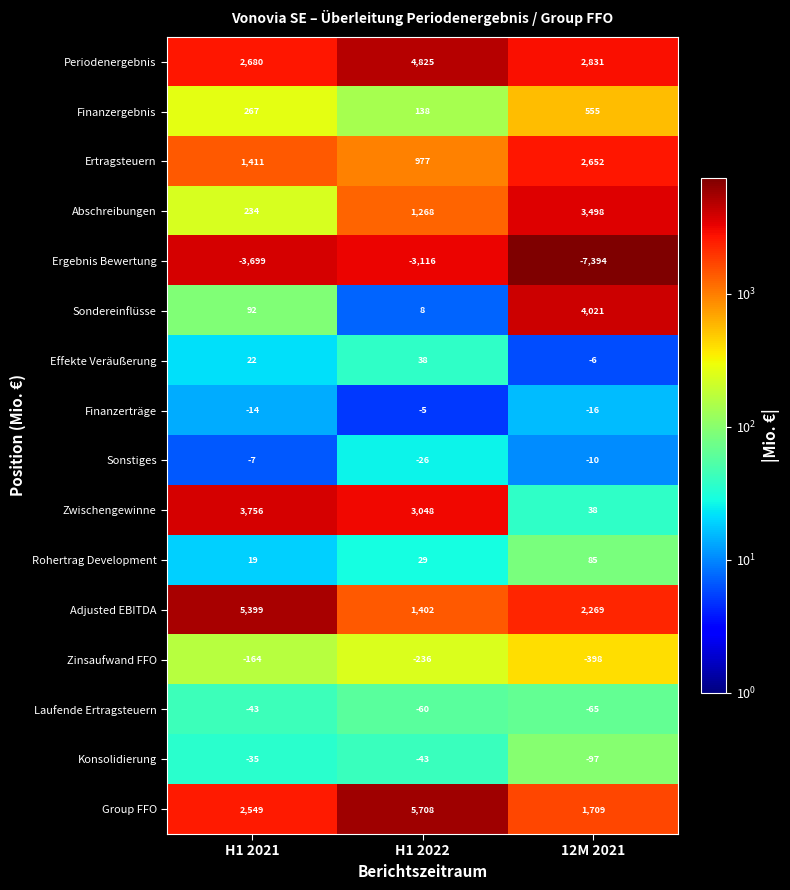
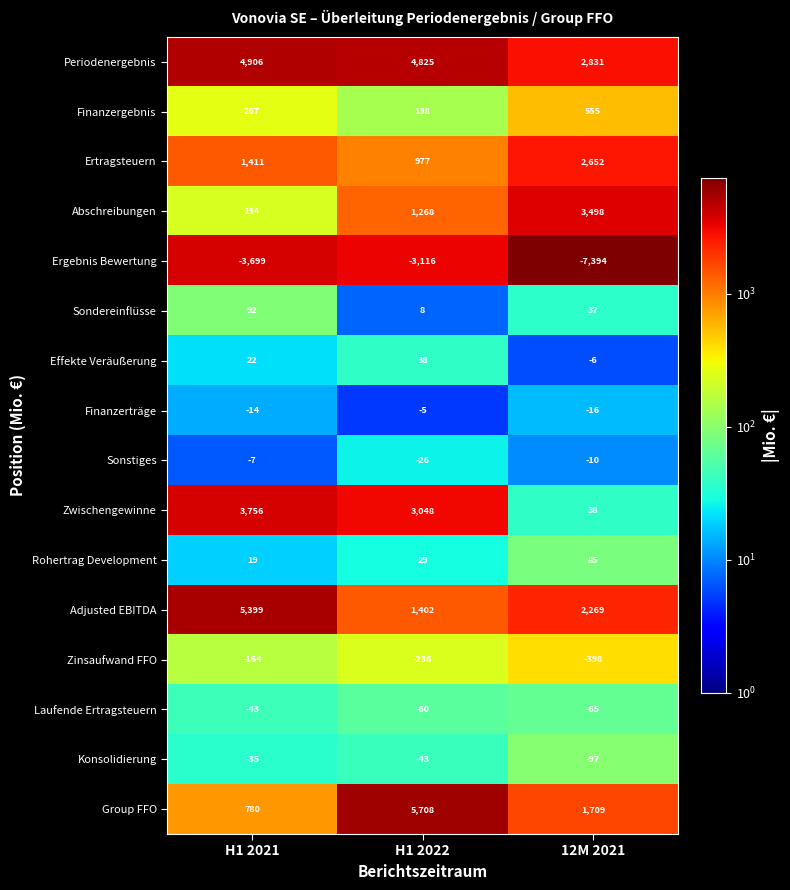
Periodenergebnis, H1 2021: 2,680 -> 4,906
Sondereinflüsse, 12M 2021: 4,021 -> 37
Group FFO, H1 2021: 2,549 -> 780
